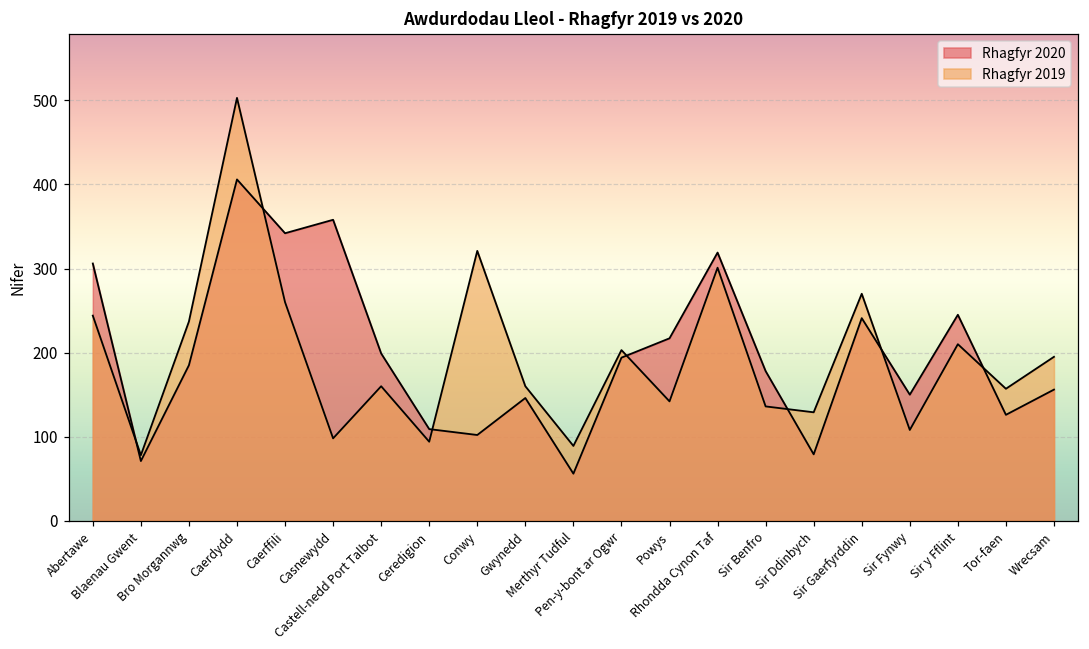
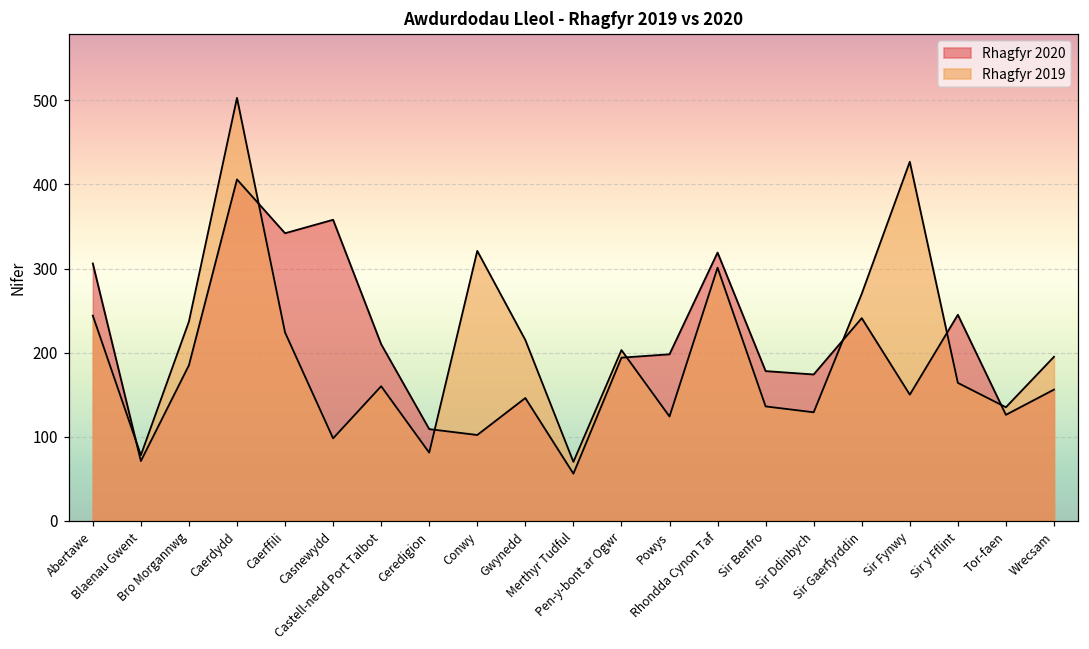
Rhagfyr 2019, Caerffili: 260 -> 220
Rhagfyr 2020, Castell-nedd Port Talbot: 200 -> 210
Rhagfyr 2019, Ceredigion: 90 -> 80
Rhagfyr 2019, Gwynedd: 160 -> 220
Rhagfyr 2019, Merthyr Tudful: 90 -> 70
Rhagfyr 2020, Powys: 220 -> 200
Rhagfyr 2019, Powys: 140 -> 120
Rhagfyr 2020, Sir Ddinbych: 80 -> 170
Rhagfyr 2019, Sir Fynwy: 110 -> 430
Rhagfyr 2019, Sir y Fflint: 210 -> 160
Rhagfyr 2019, Tor-faen: 160 -> 140
